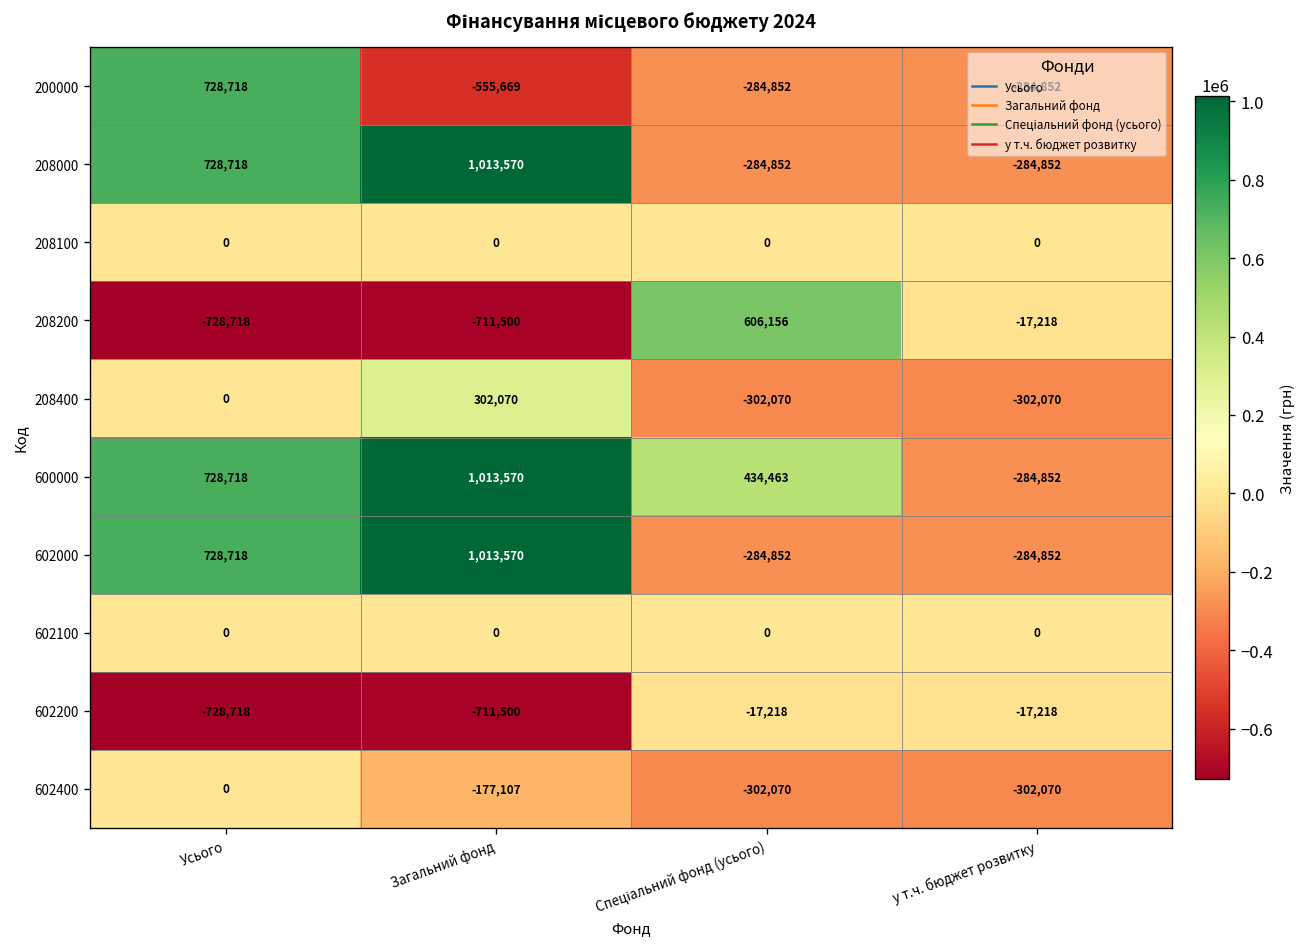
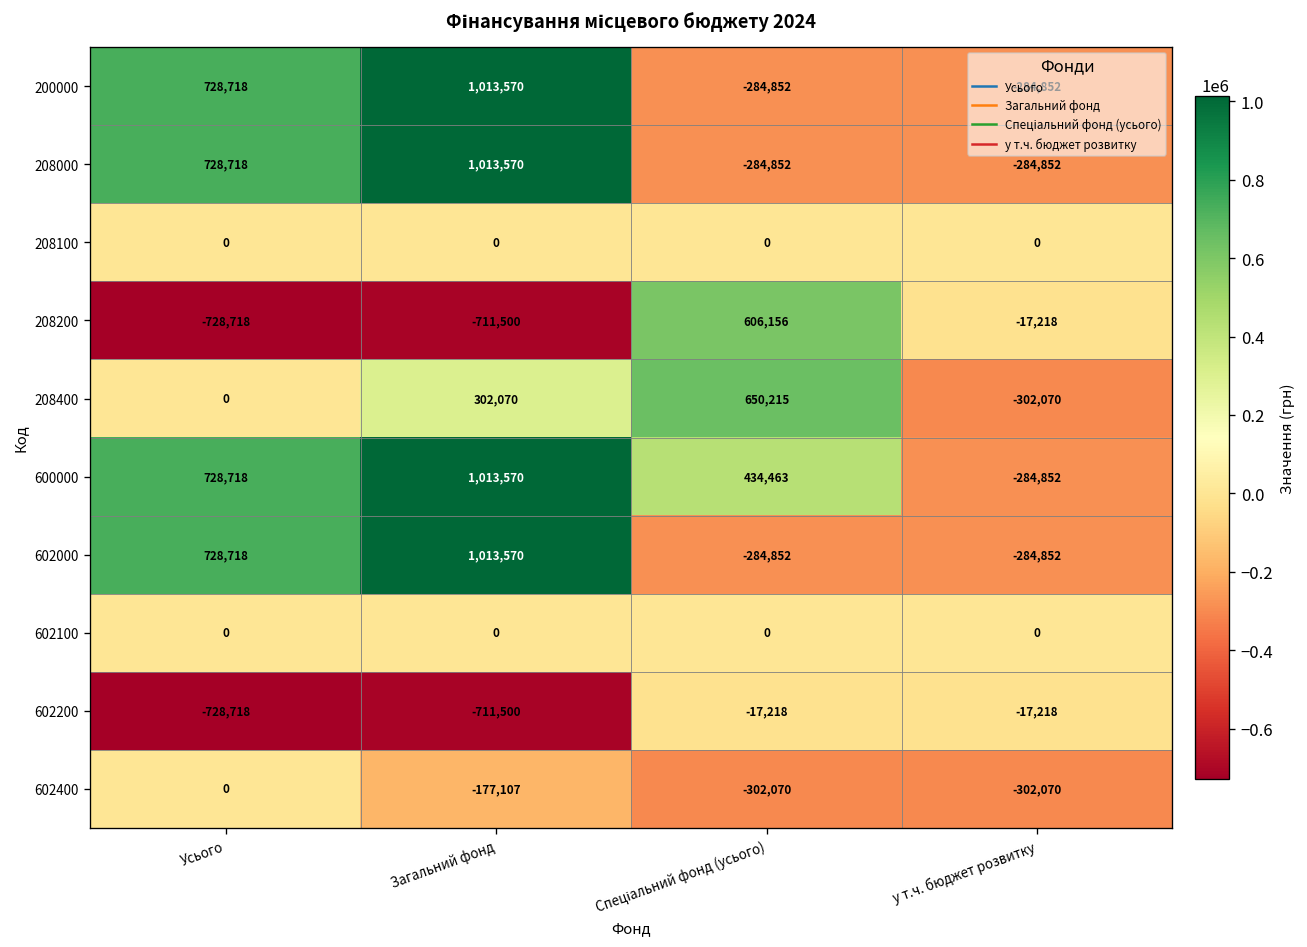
200000, Загальний фонд: -555,669 -> 1,013,570
208400, Спеціальний фонд (усього): -302,070 -> 650,215
